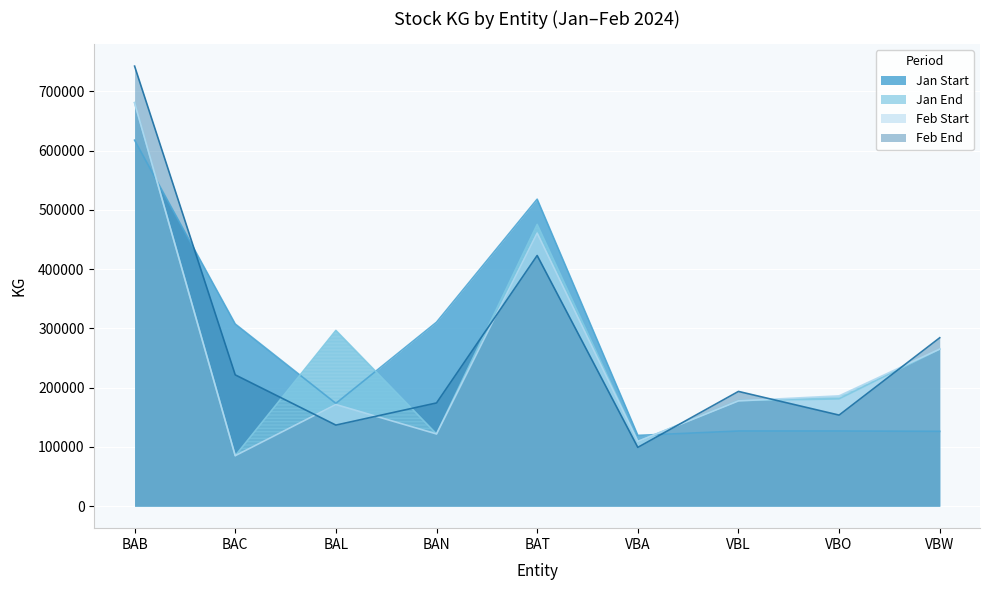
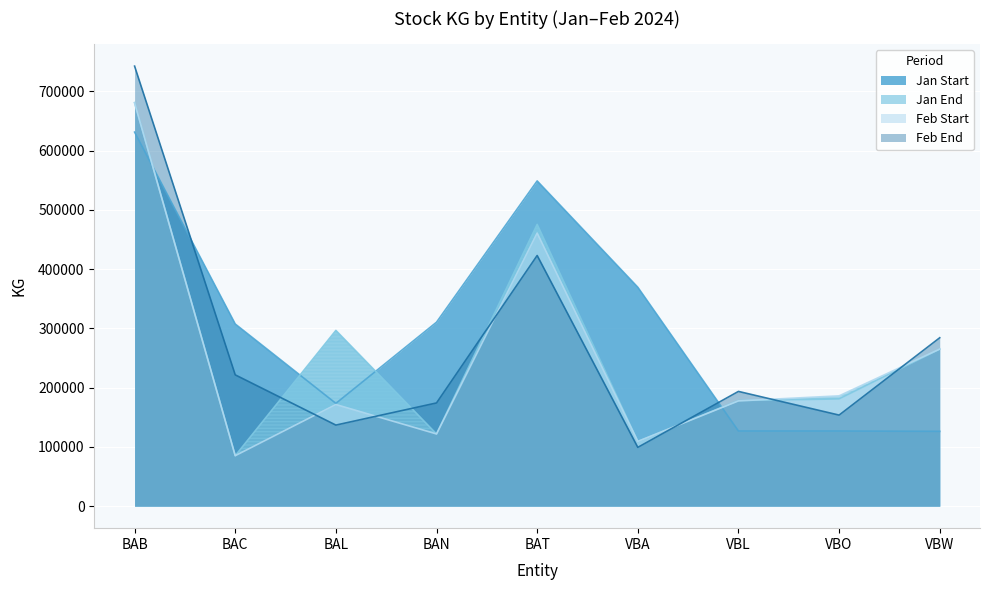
Jan Start, BAB: 620000 -> 630000
Jan Start, BAT: 520000 -> 550000
Jan Start, VBA: 120000 -> 370000
